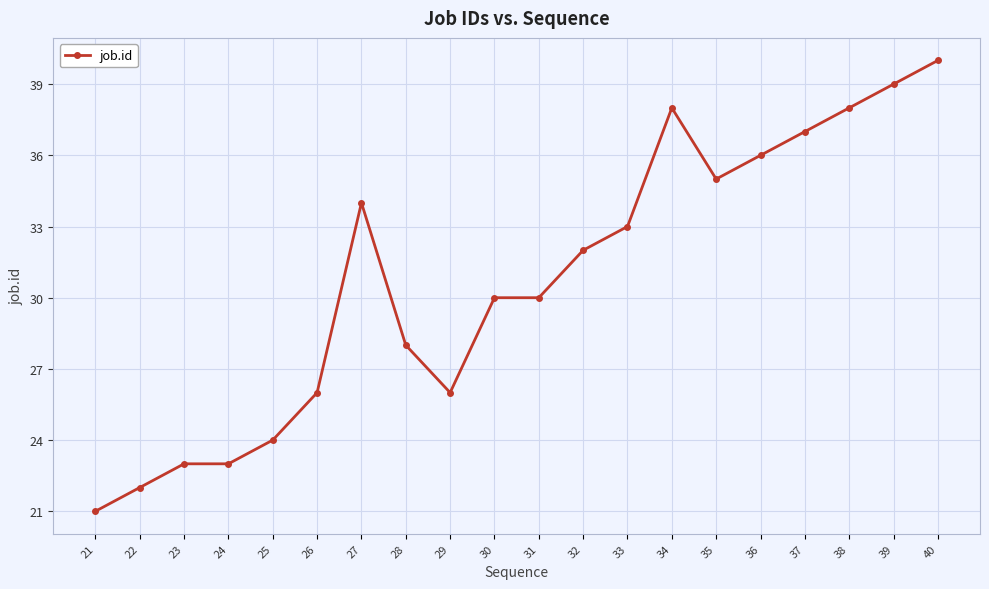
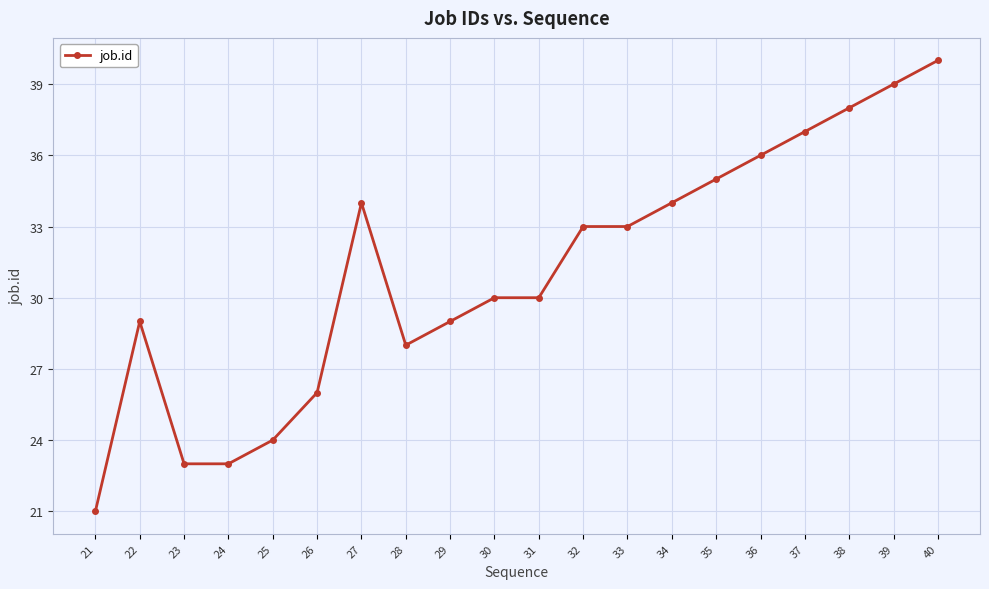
22: 22 -> 29
29: 26 -> 29
32: 32 -> 33
34: 38 -> 34
